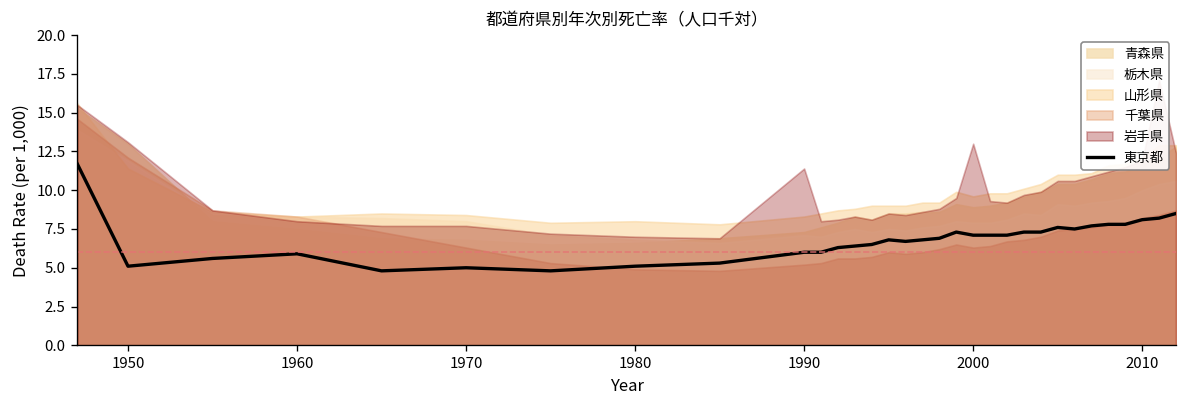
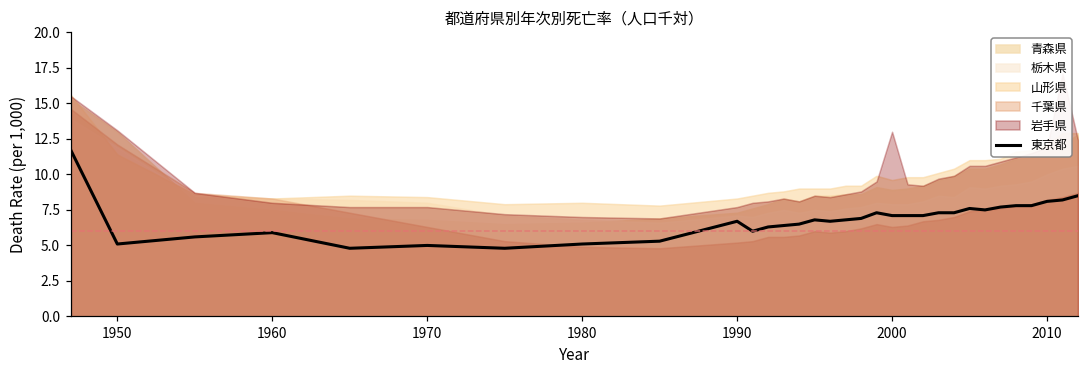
東京都, 1990: 6.0 -> 6.7
岩手県, 1990: 11.4 -> 7.7
